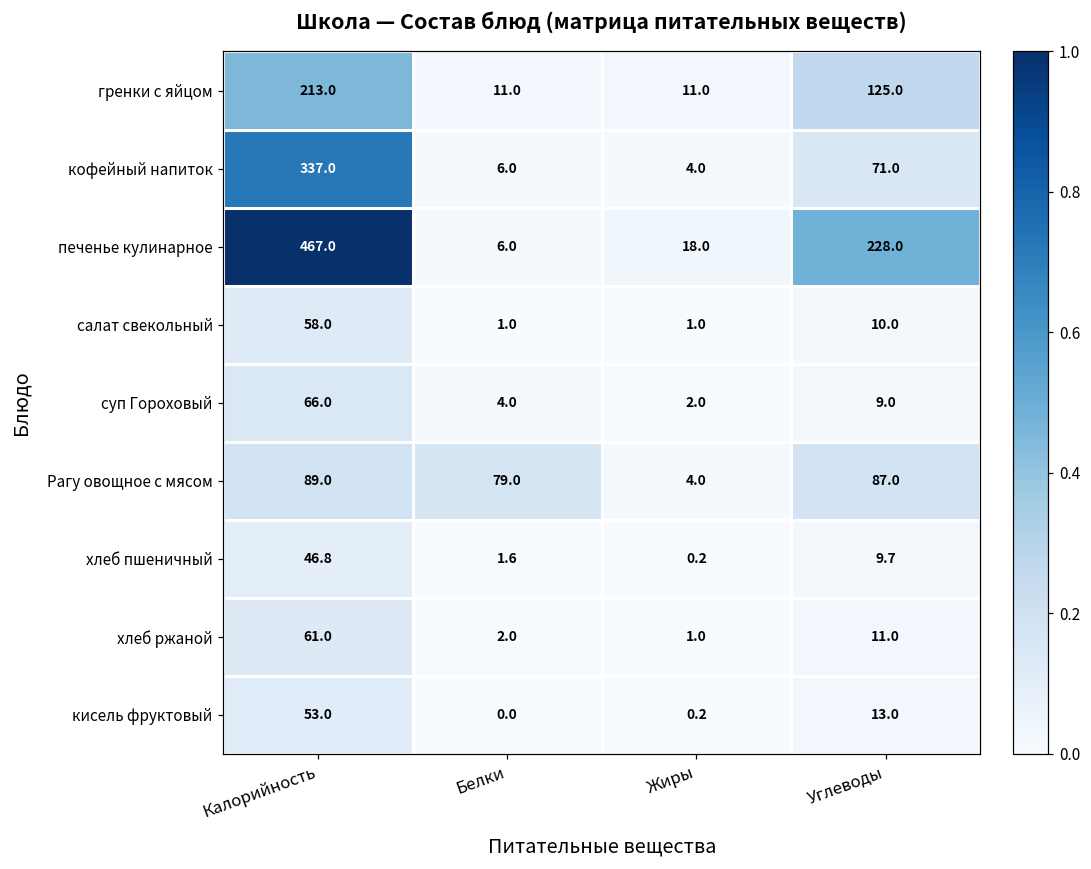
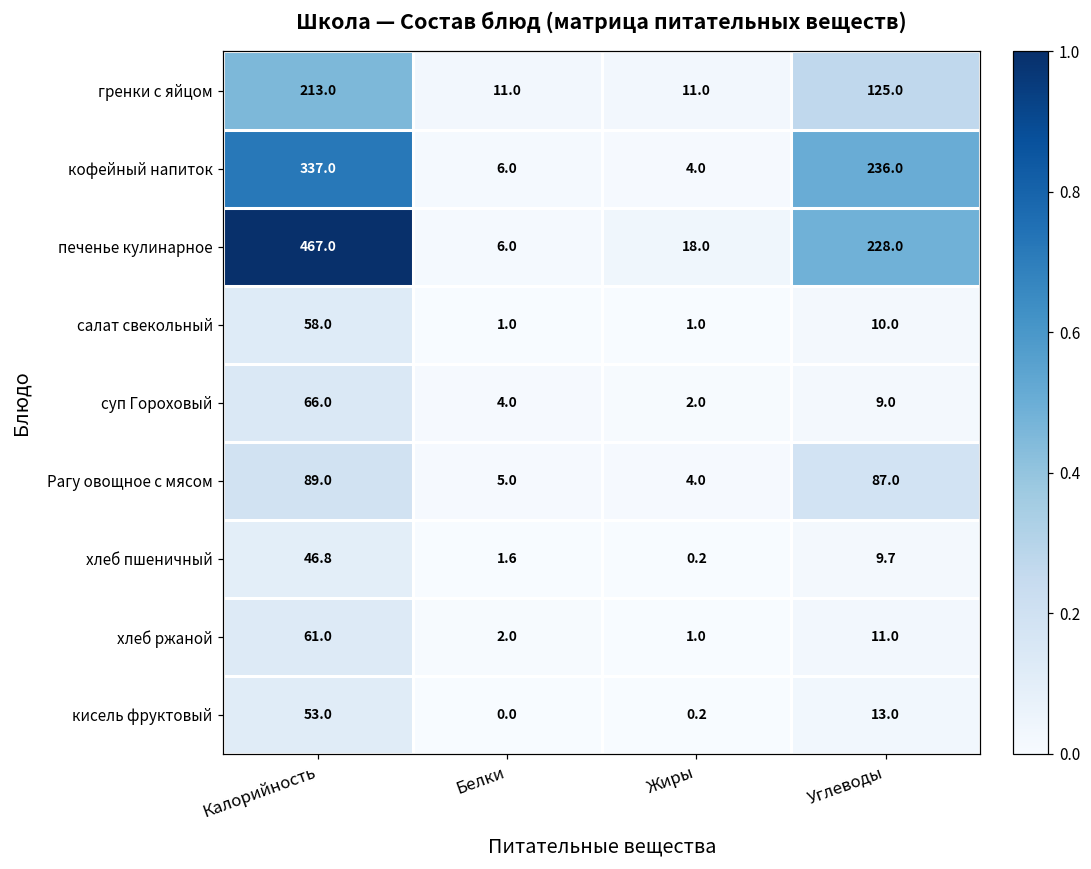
кофейный напиток, Углеводы: 71.0 -> 236.0
Рагу овощное с мясом, Белки: 79.0 -> 5.0
